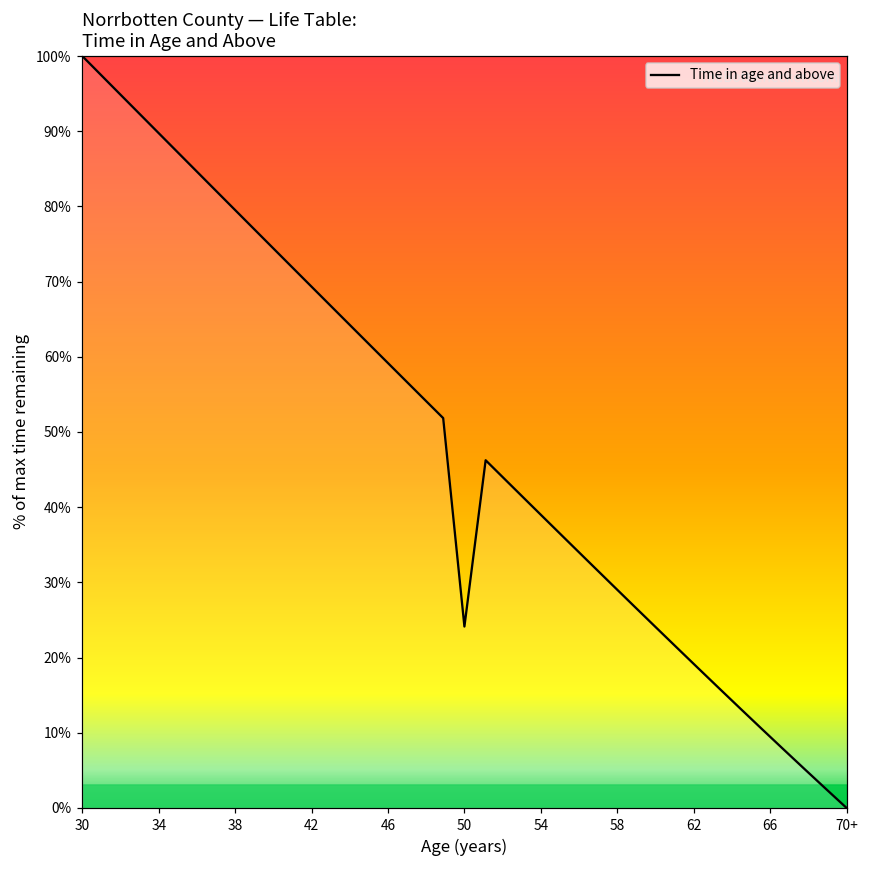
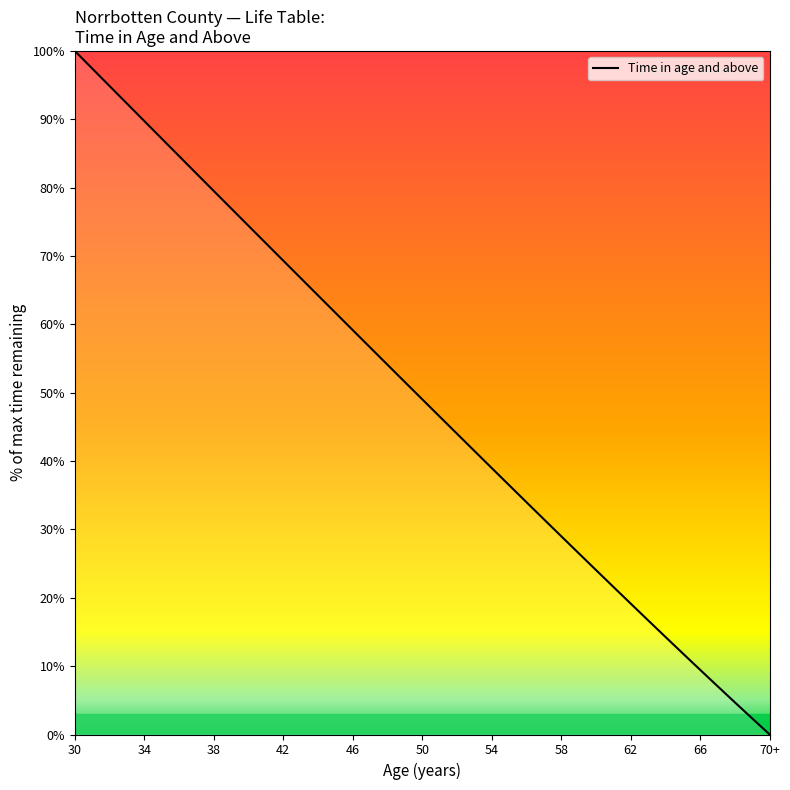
50: 24% -> 49%
